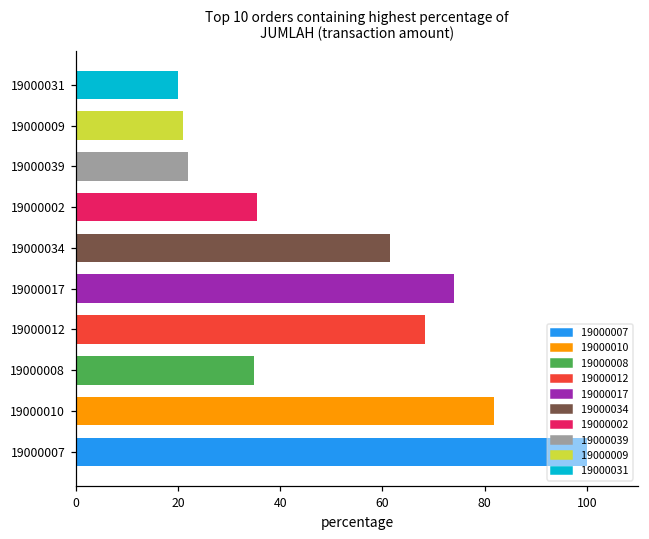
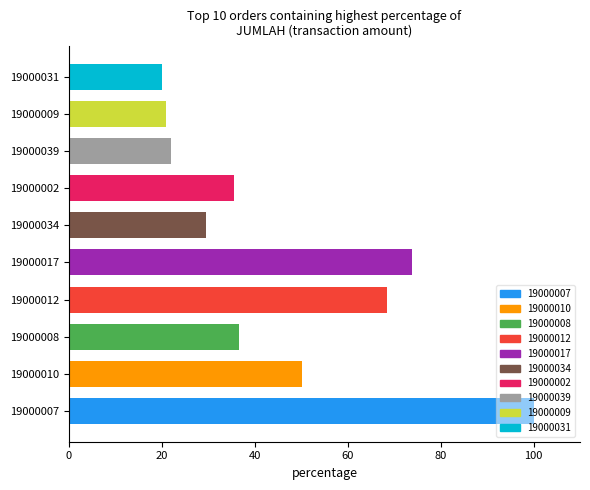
19000034: 61 -> 30
19000008: 35 -> 37
19000010: 82 -> 50
